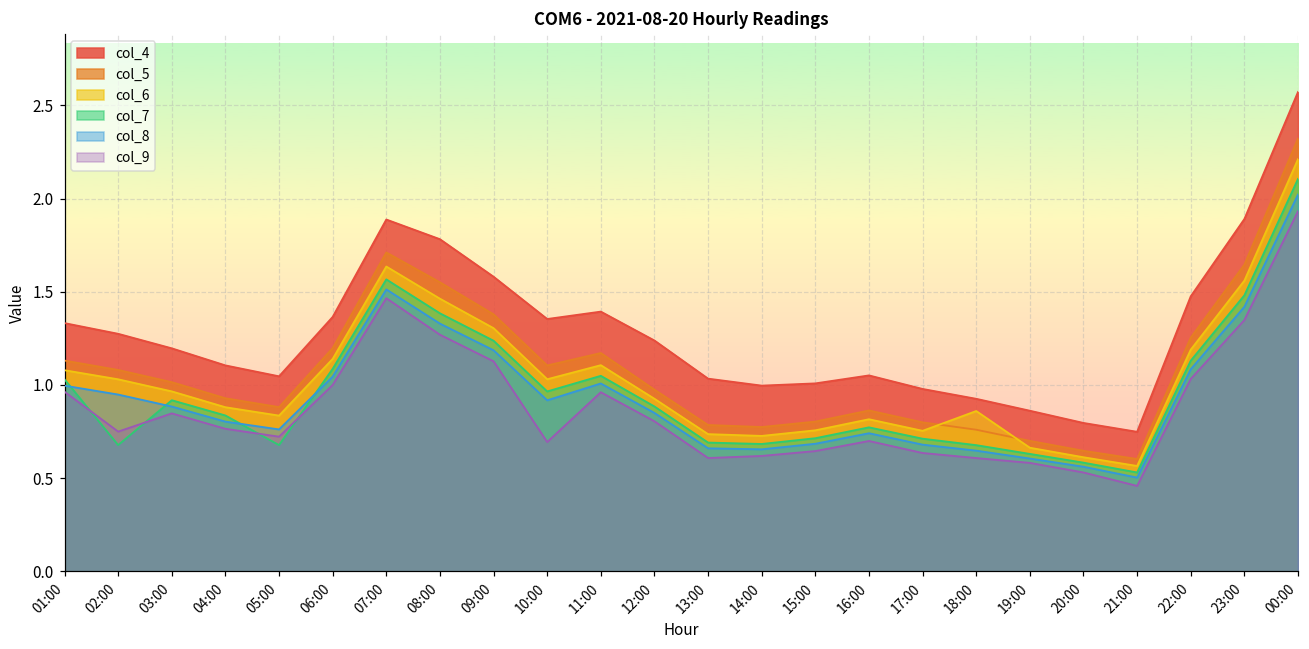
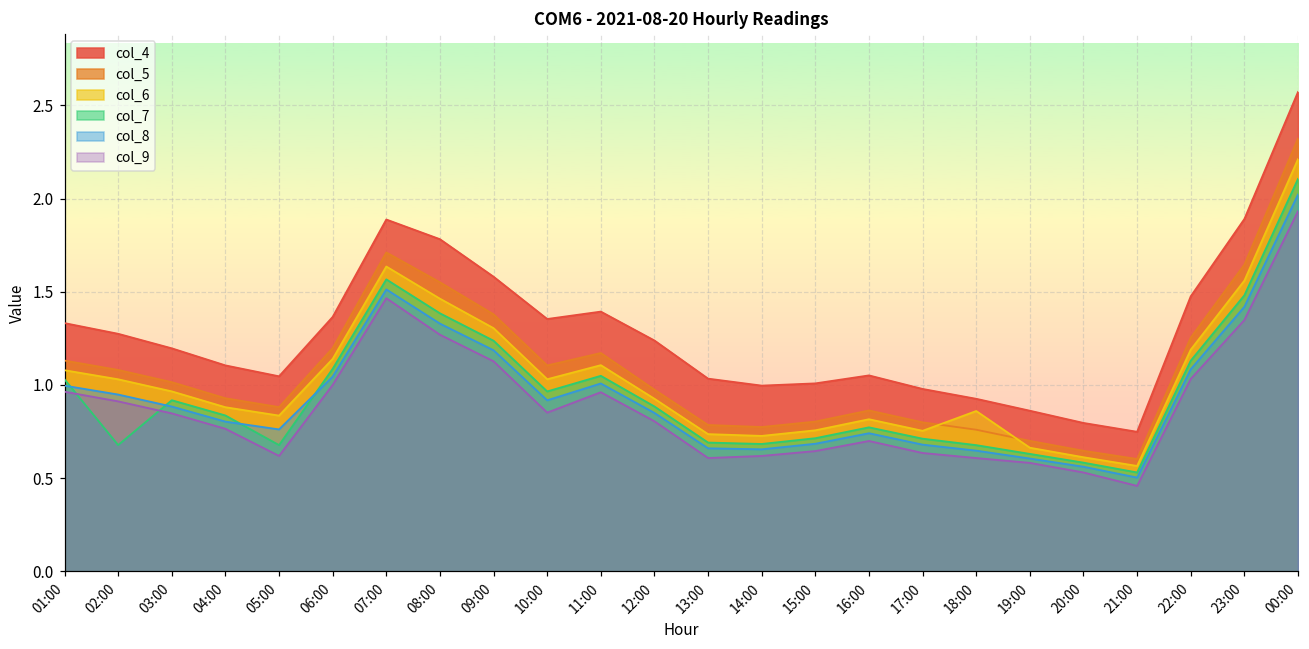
col_9, 02:00: 0.75 -> 0.91
col_9, 05:00: 0.72 -> 0.62
col_9, 10:00: 0.69 -> 0.85
